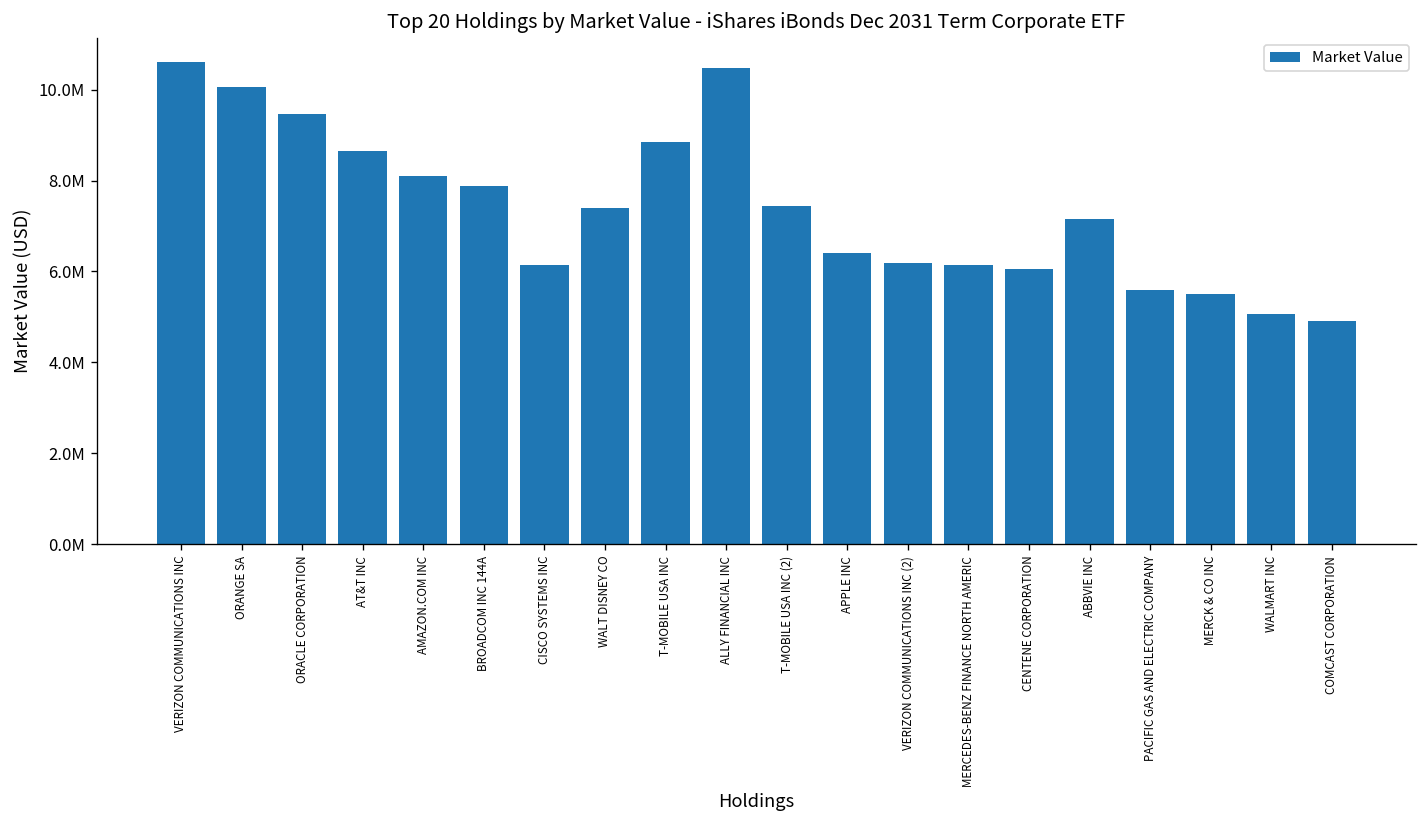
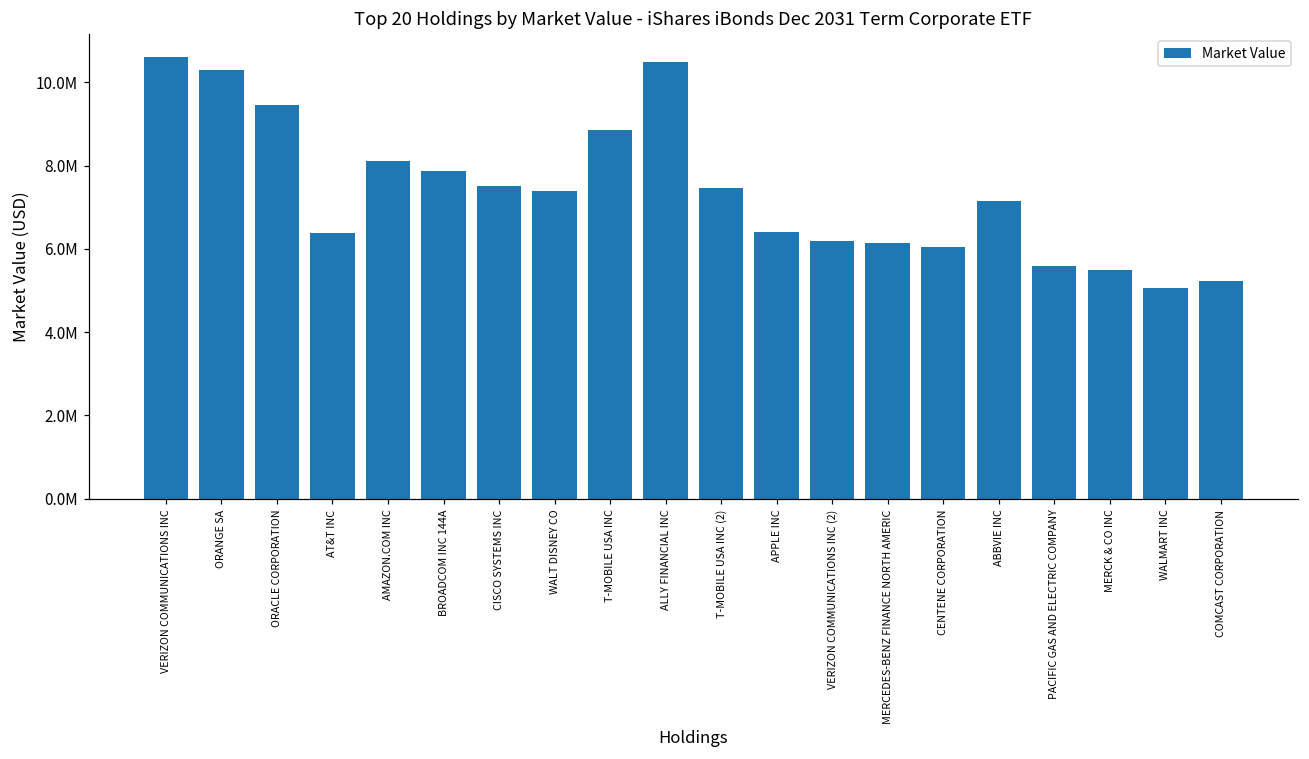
ORANGE SA: 10100000 -> 10300000
AT&T INC: 8600000 -> 6400000
CISCO SYSTEMS INC: 6100000 -> 7500000
COMCAST CORPORATION: 4900000 -> 5200000
